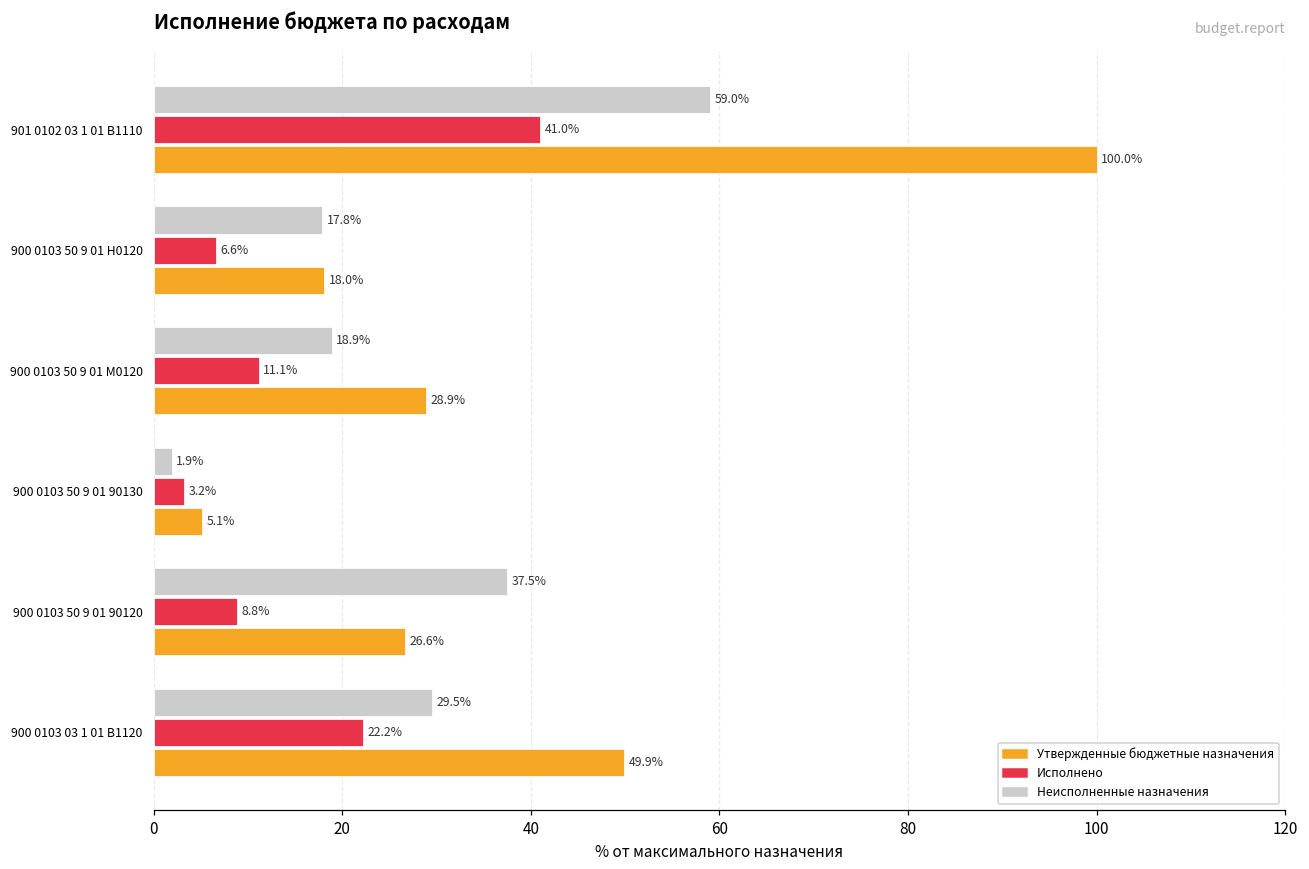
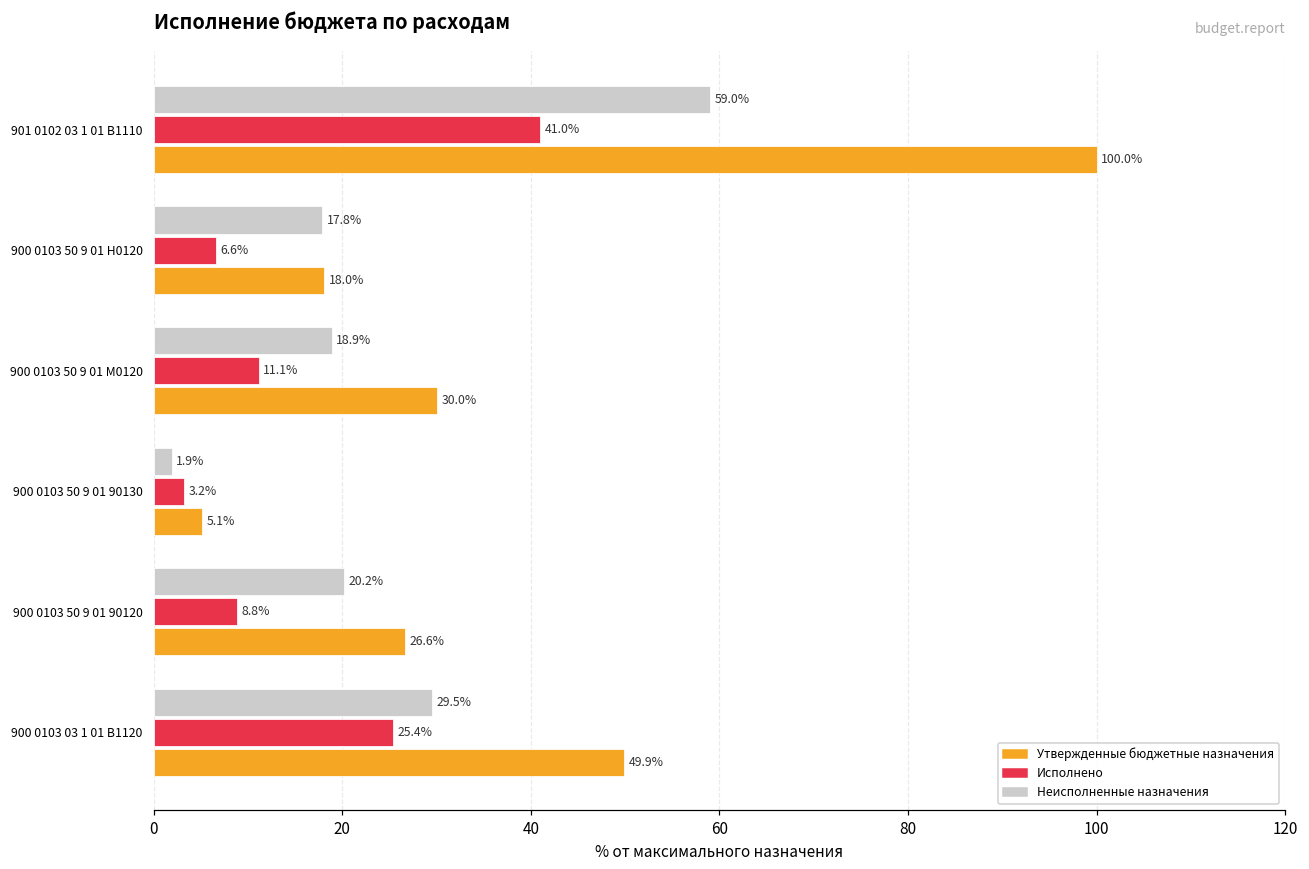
Утвержденные бюджетные назначения, 900 0103 50 9 01 М0120: 28.9% -> 30.0%
Неисполненные назначения, 900 0103 50 9 01 90120: 37.5% -> 20.2%
Исполнено, 900 0103 03 1 01 В1120: 22.2% -> 25.4%
